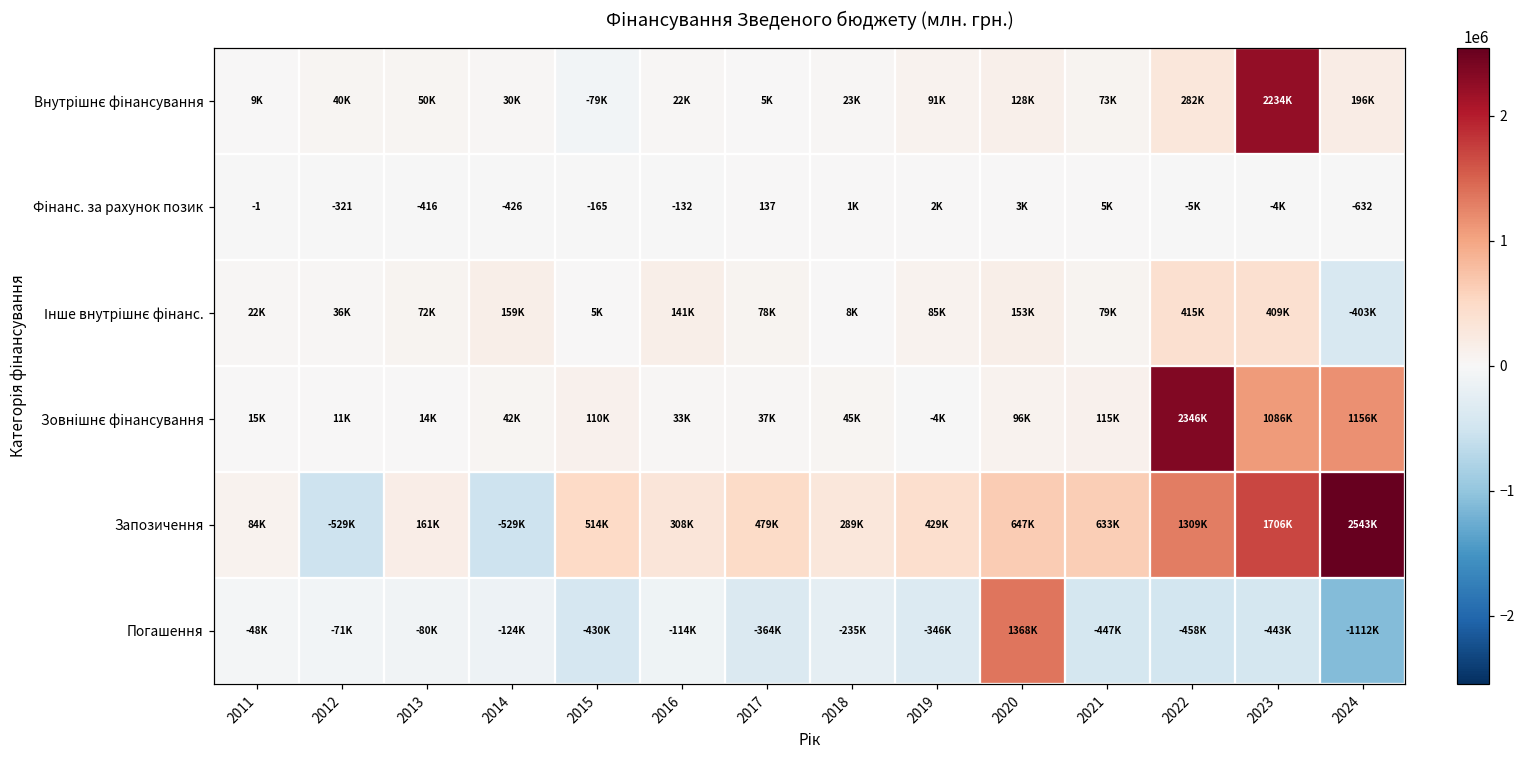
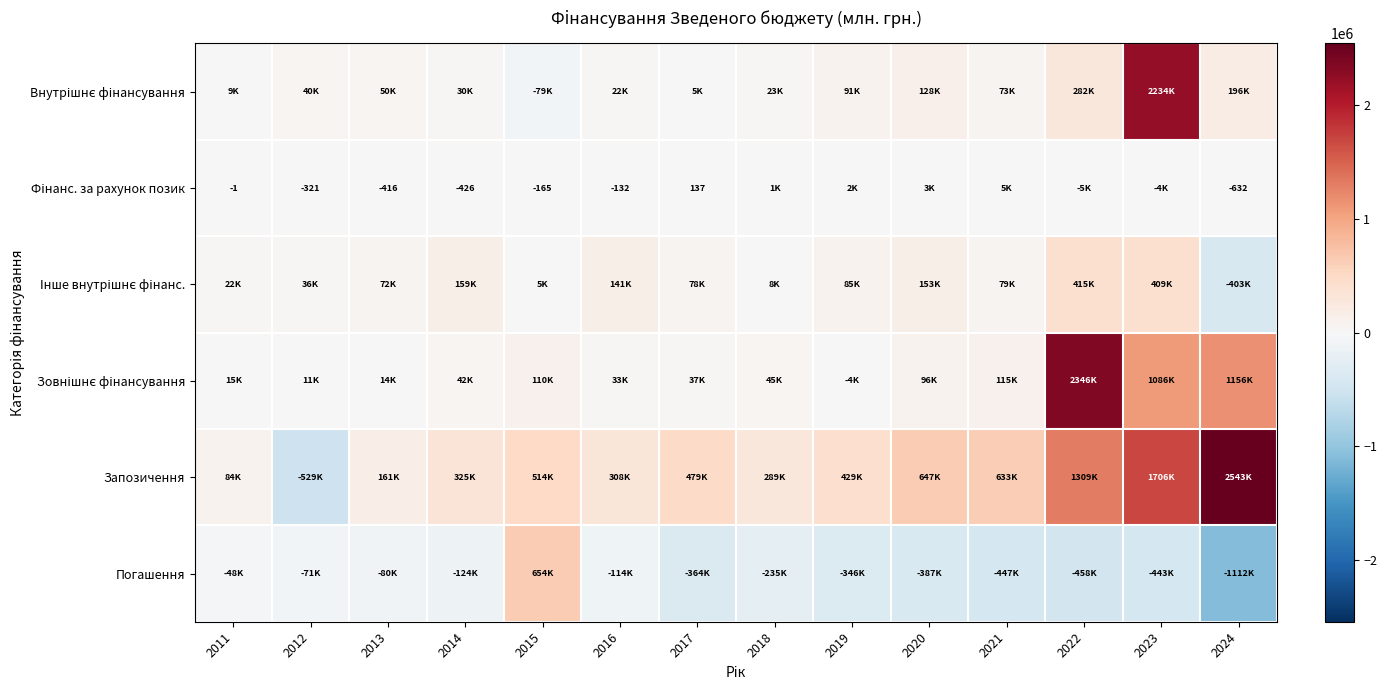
Запозичення, 2014: -529K -> 325K
Погашення, 2015: -430K -> 654K
Погашення, 2020: 1368K -> -387K
